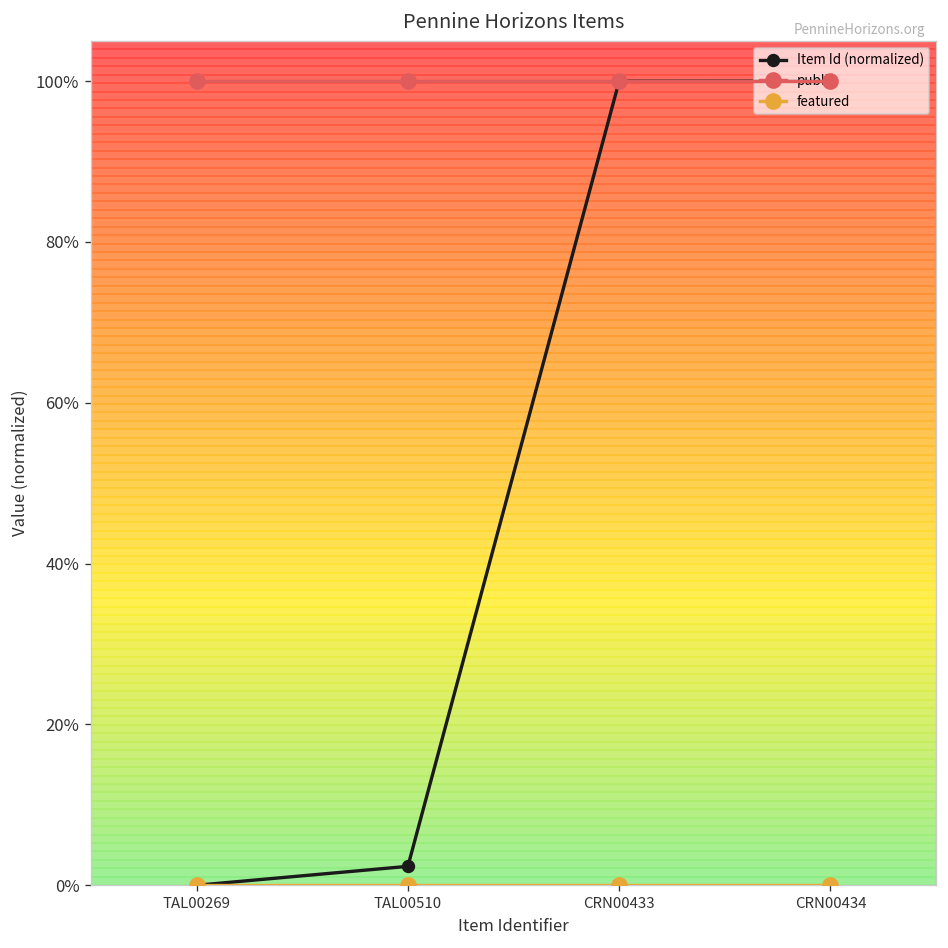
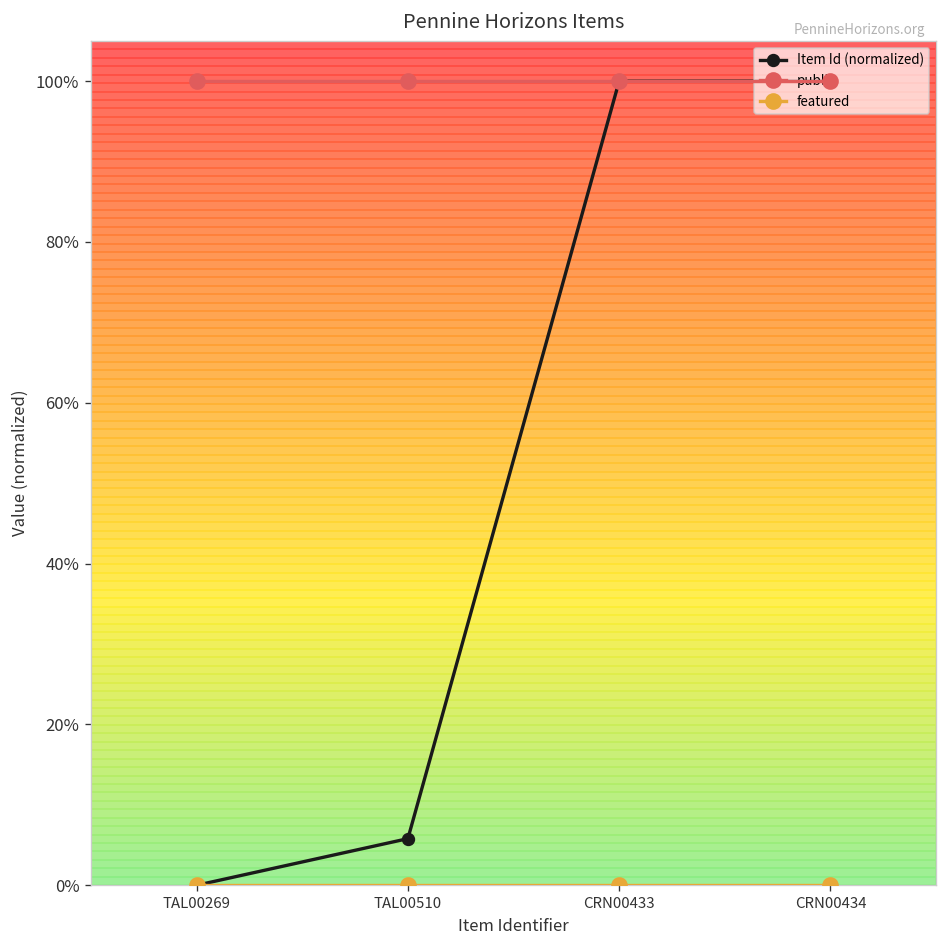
Item Id (normalized), TAL00510: 2% -> 6%
